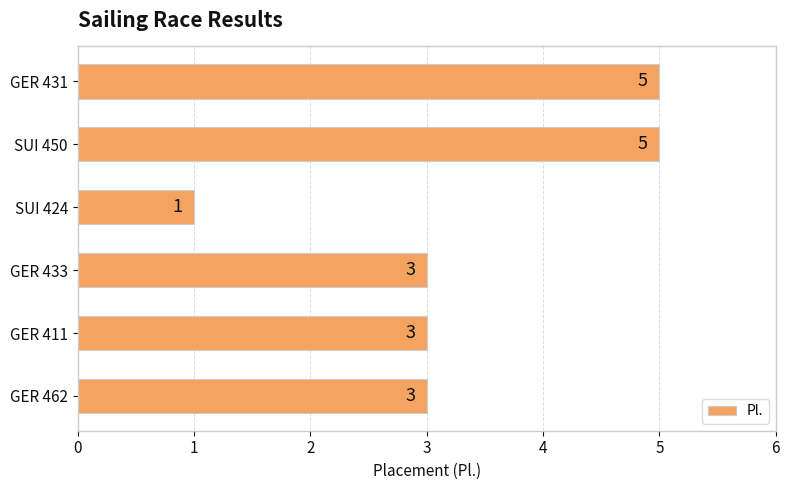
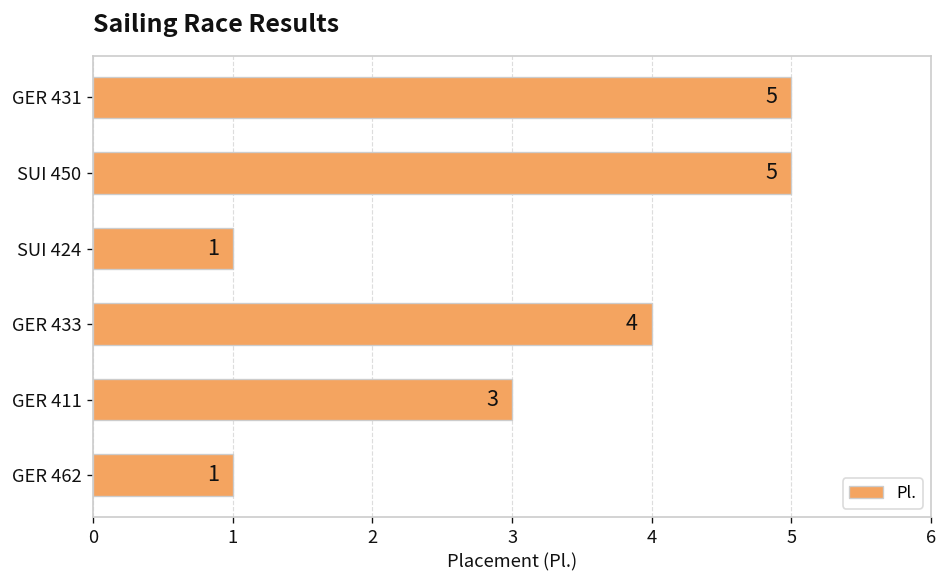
GER 433: 3 -> 4
GER 462: 3 -> 1
